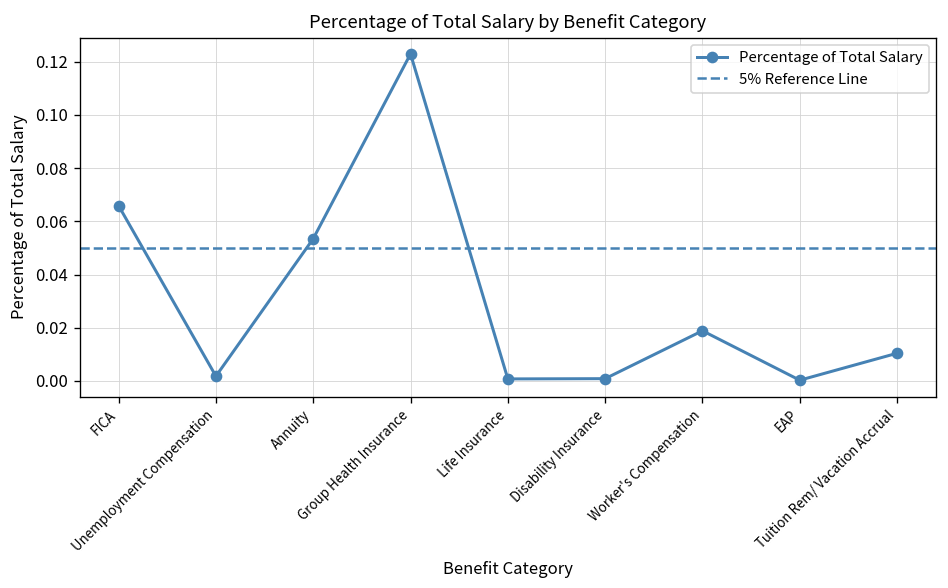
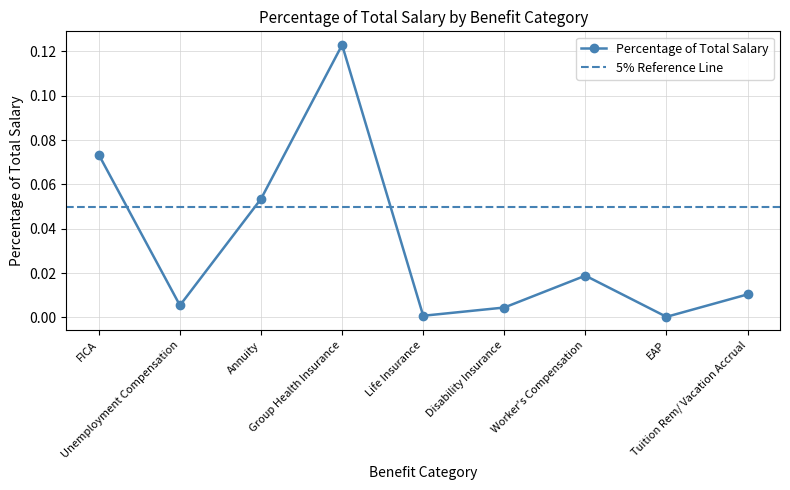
FICA: 0.066 -> 0.073
Unemployment Compensation: 0.002 -> 0.005
Disability Insurance: 0.001 -> 0.004
